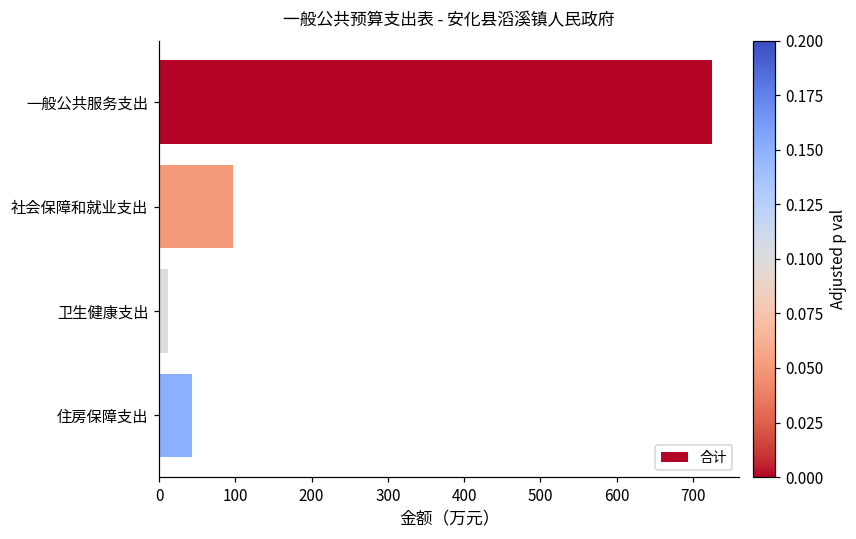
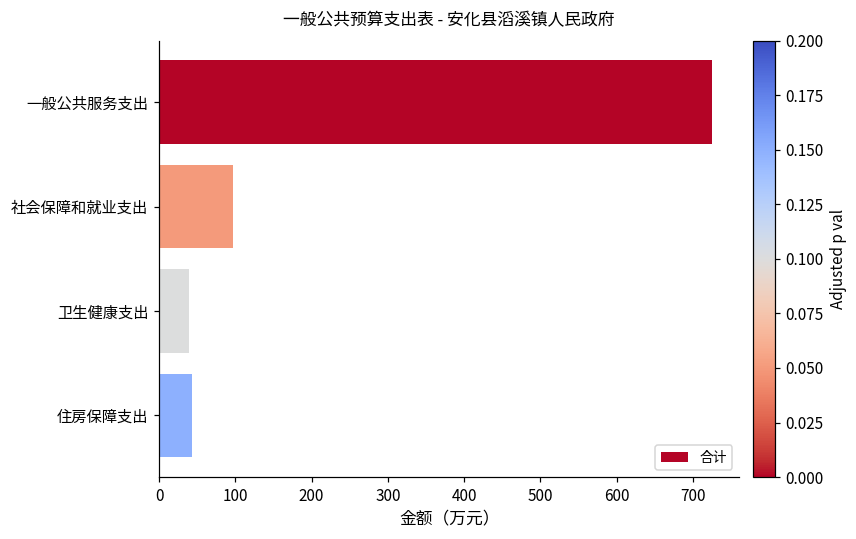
卫生健康支出: 10 -> 40
